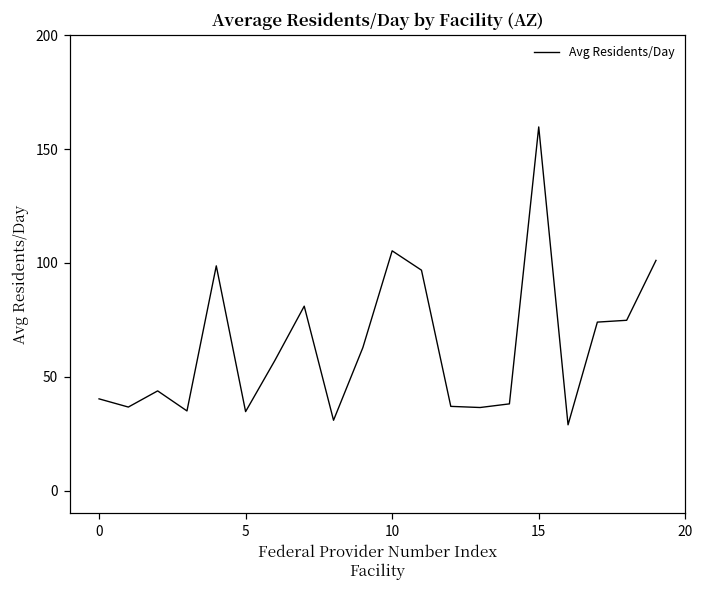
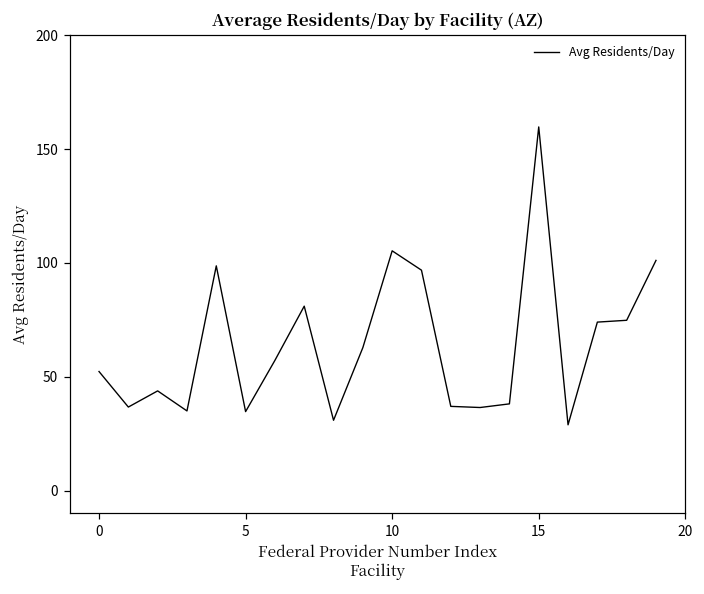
0: 40 -> 52
